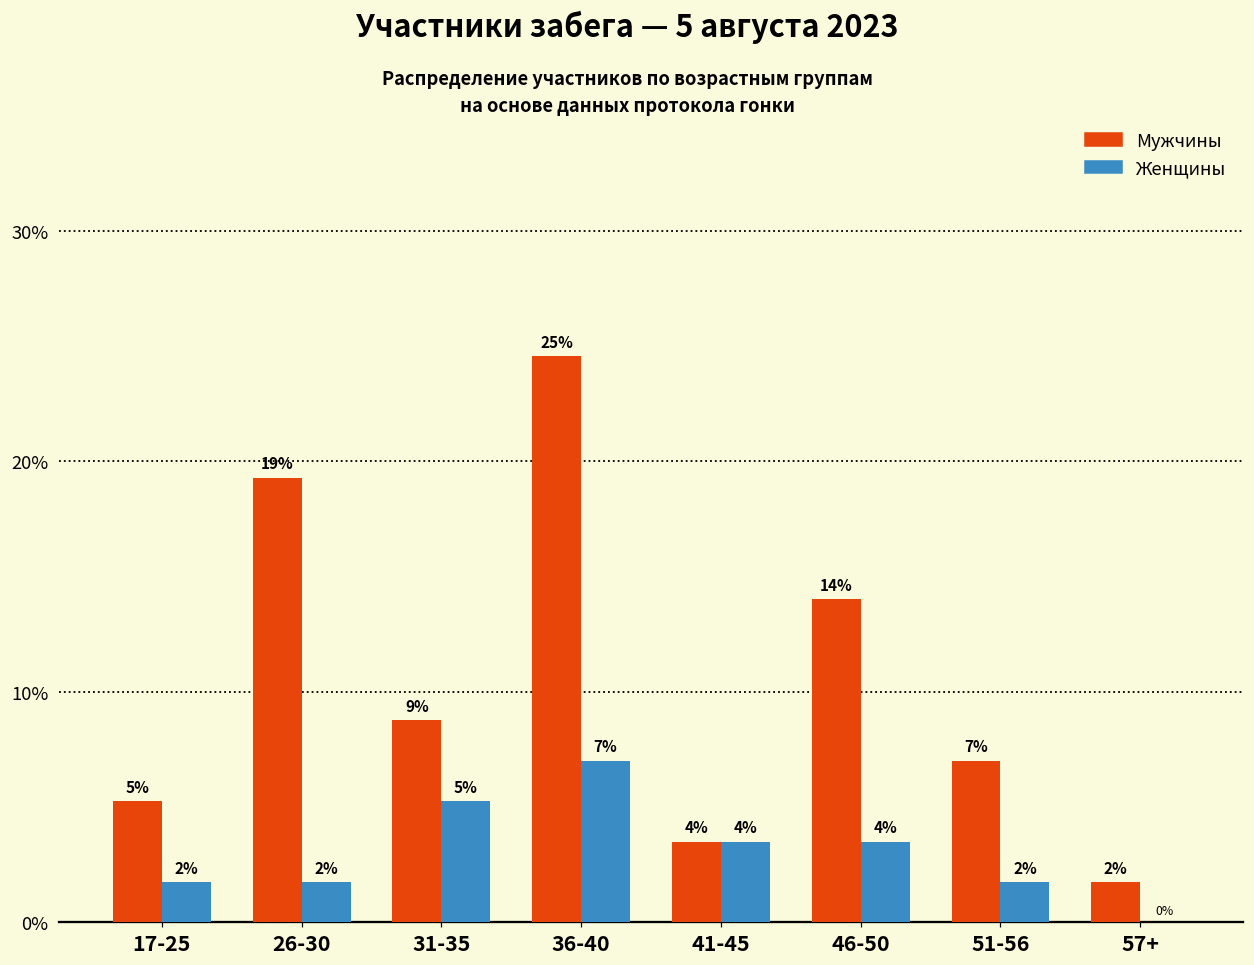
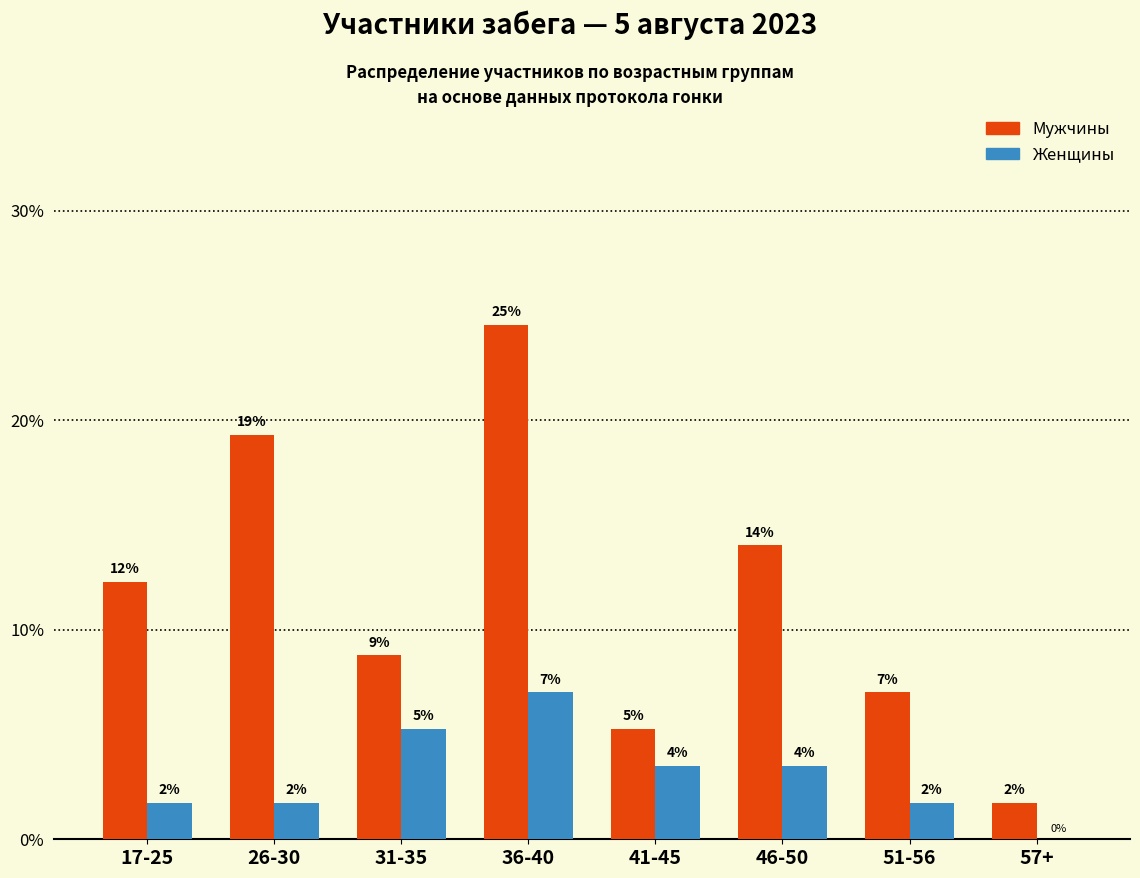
Мужчины, 17-25: 5% -> 12%
Мужчины, 41-45: 4% -> 5%
